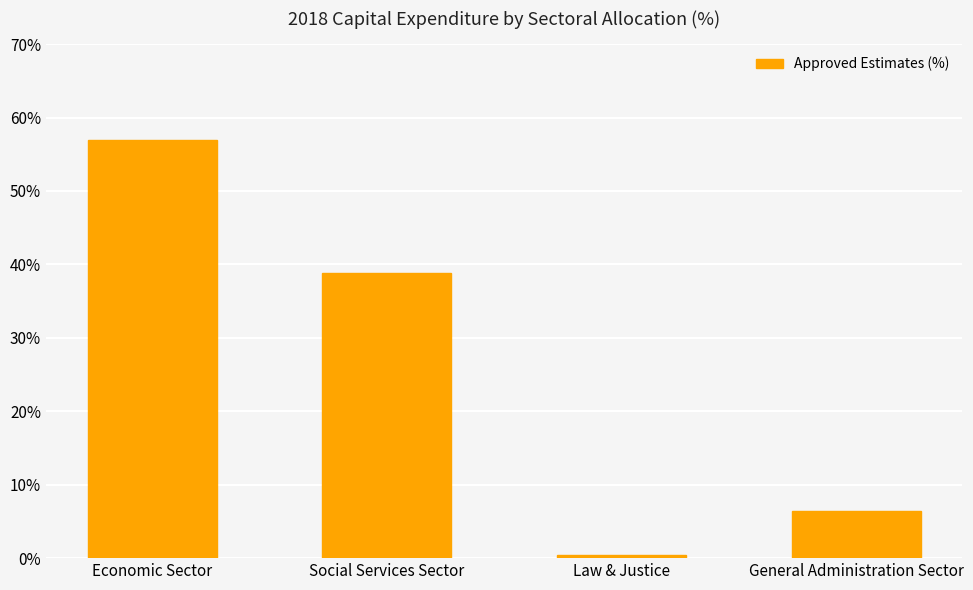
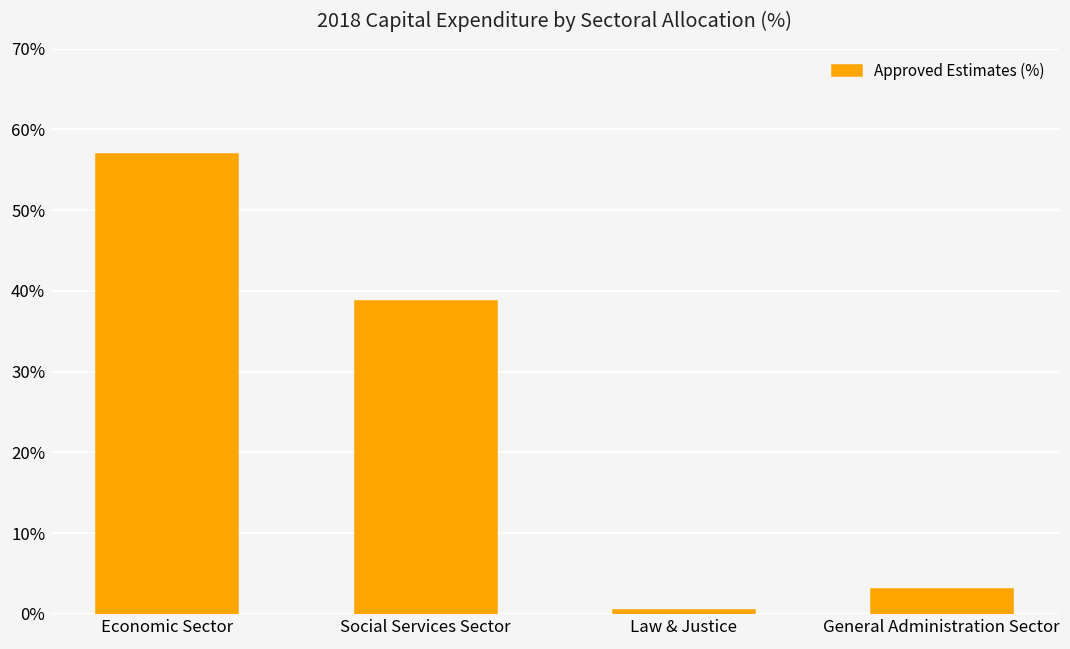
General Administration Sector: 6% -> 3%
